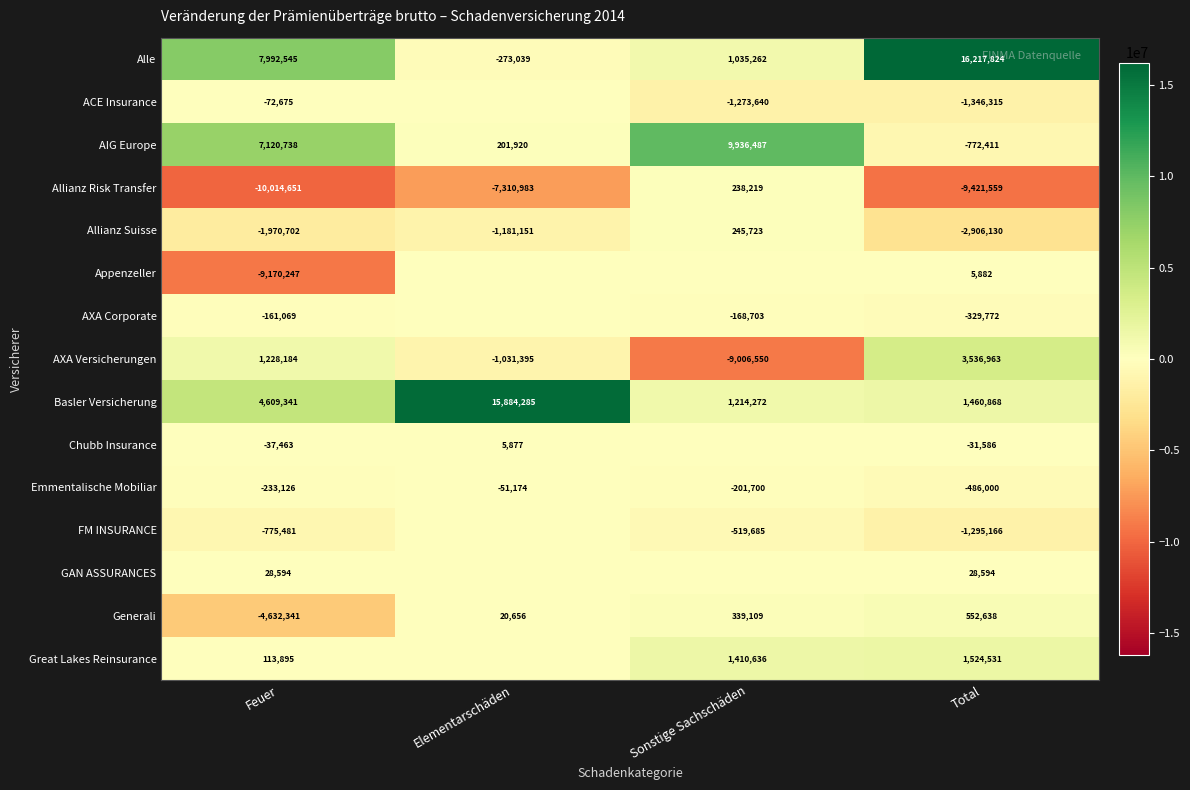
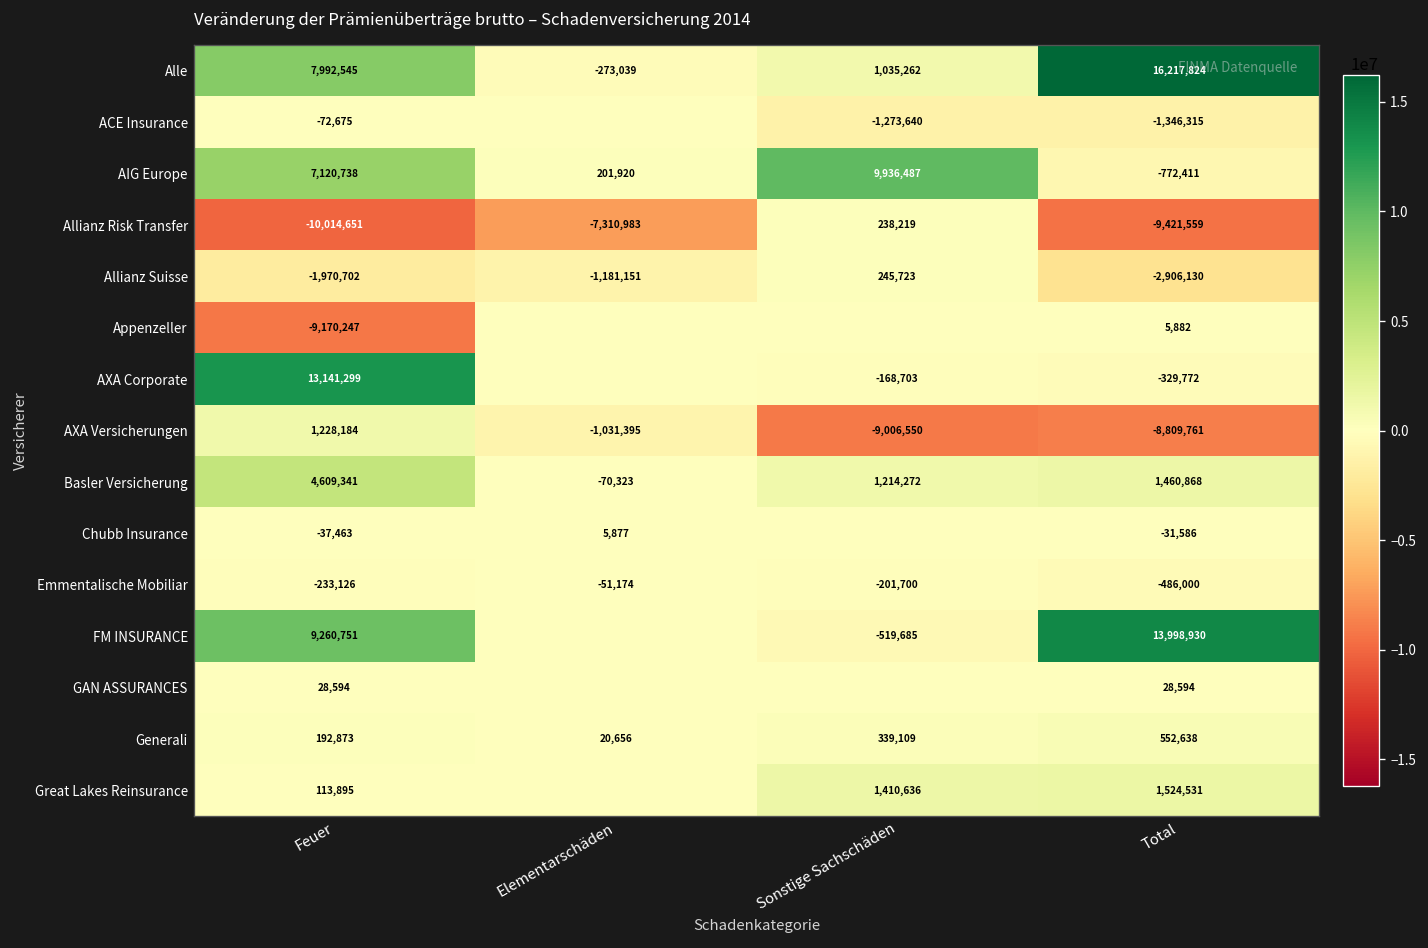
AXA Corporate, Feuer: -161,069 -> 13,141,299
AXA Versicherungen, Total: 3,536,963 -> -8,809,761
Basler Versicherung, Elementarschäden: 15,884,285 -> -70,323
FM INSURANCE, Feuer: -775,481 -> 9,260,751
FM INSURANCE, Total: -1,295,166 -> 13,998,930
Generali, Feuer: -4,632,341 -> 192,873
